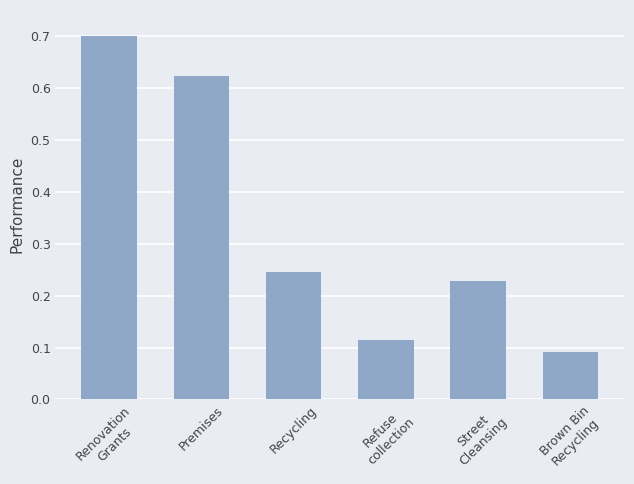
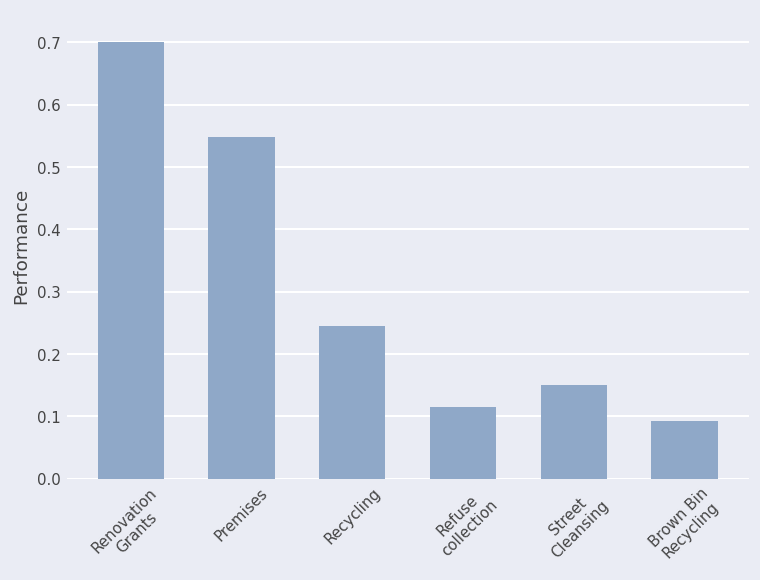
Premises: 0.62 -> 0.55
Street Cleansing: 0.23 -> 0.15
